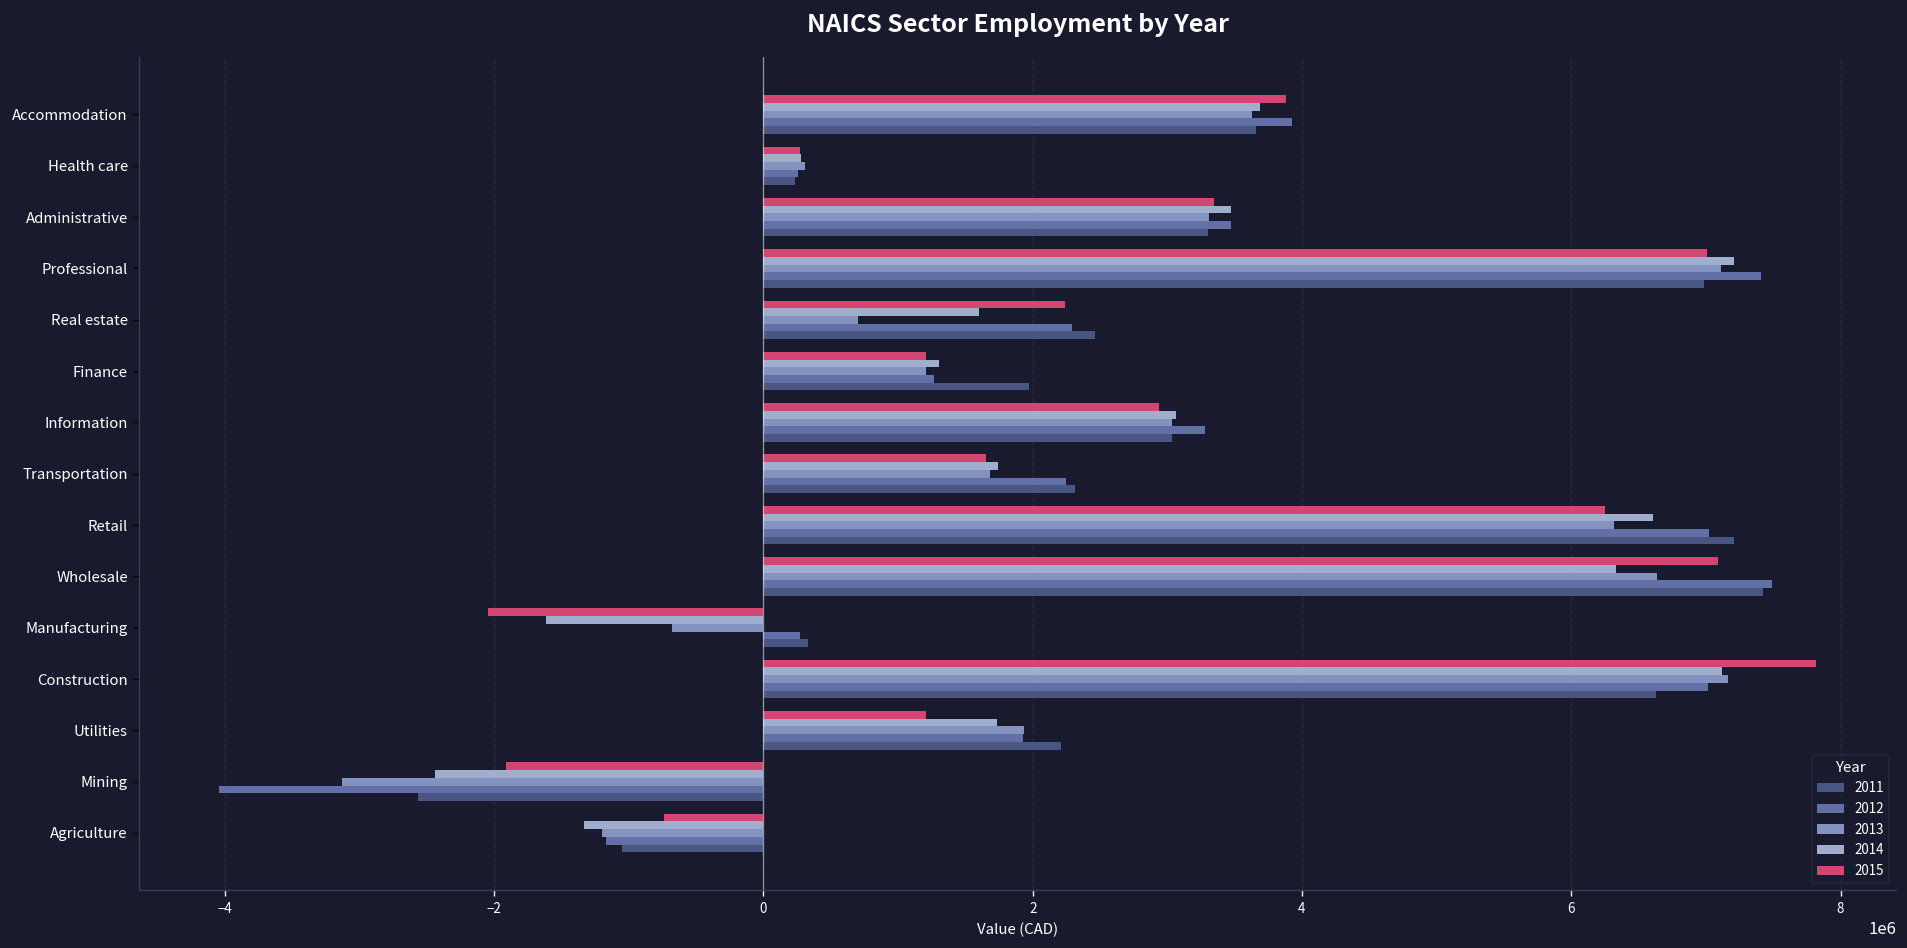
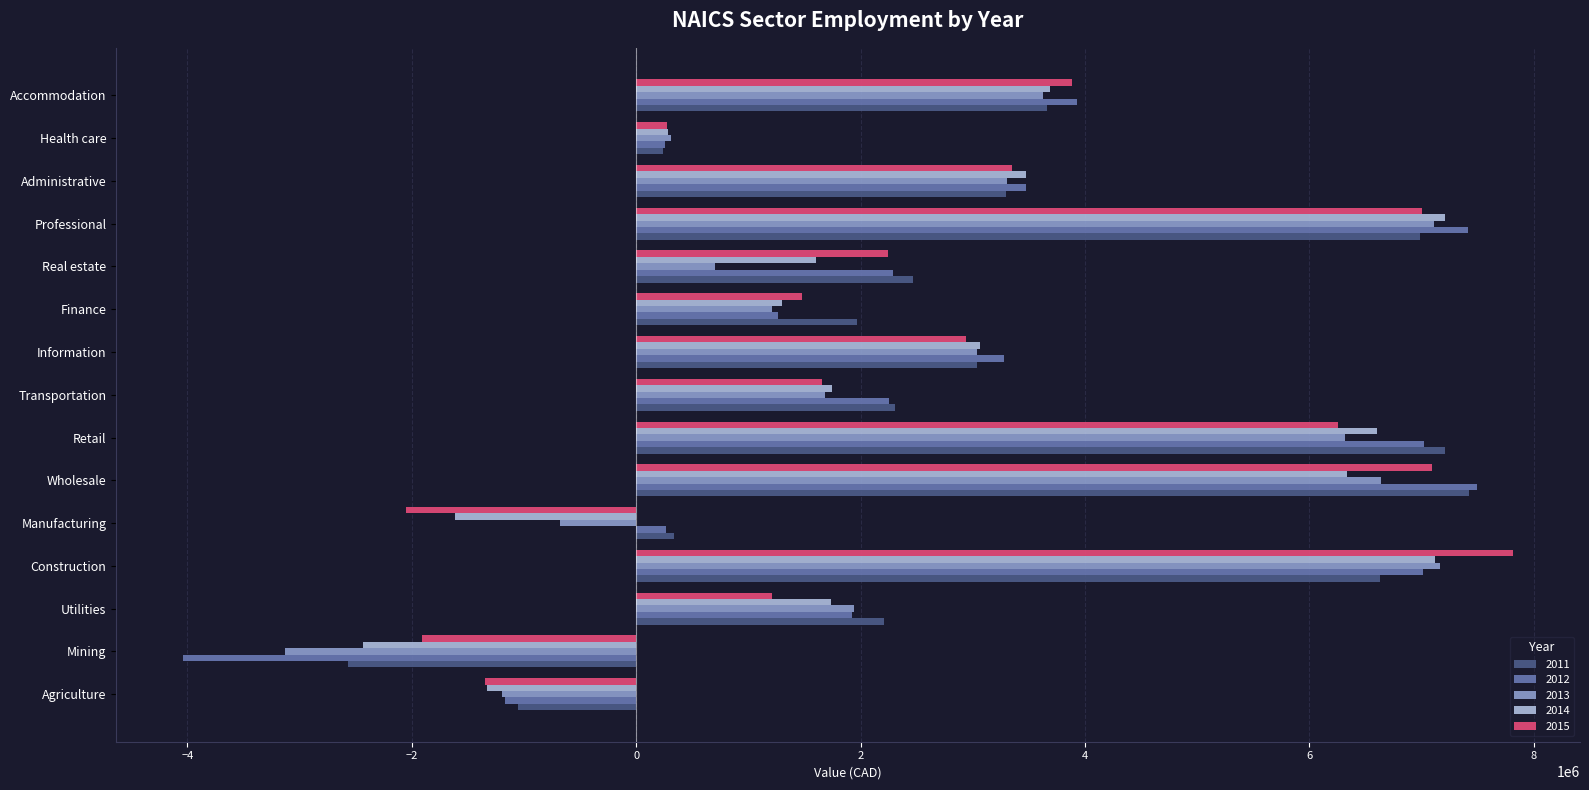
2015, Finance: 1210000 -> 1480000
2015, Agriculture: -740000 -> -1340000
